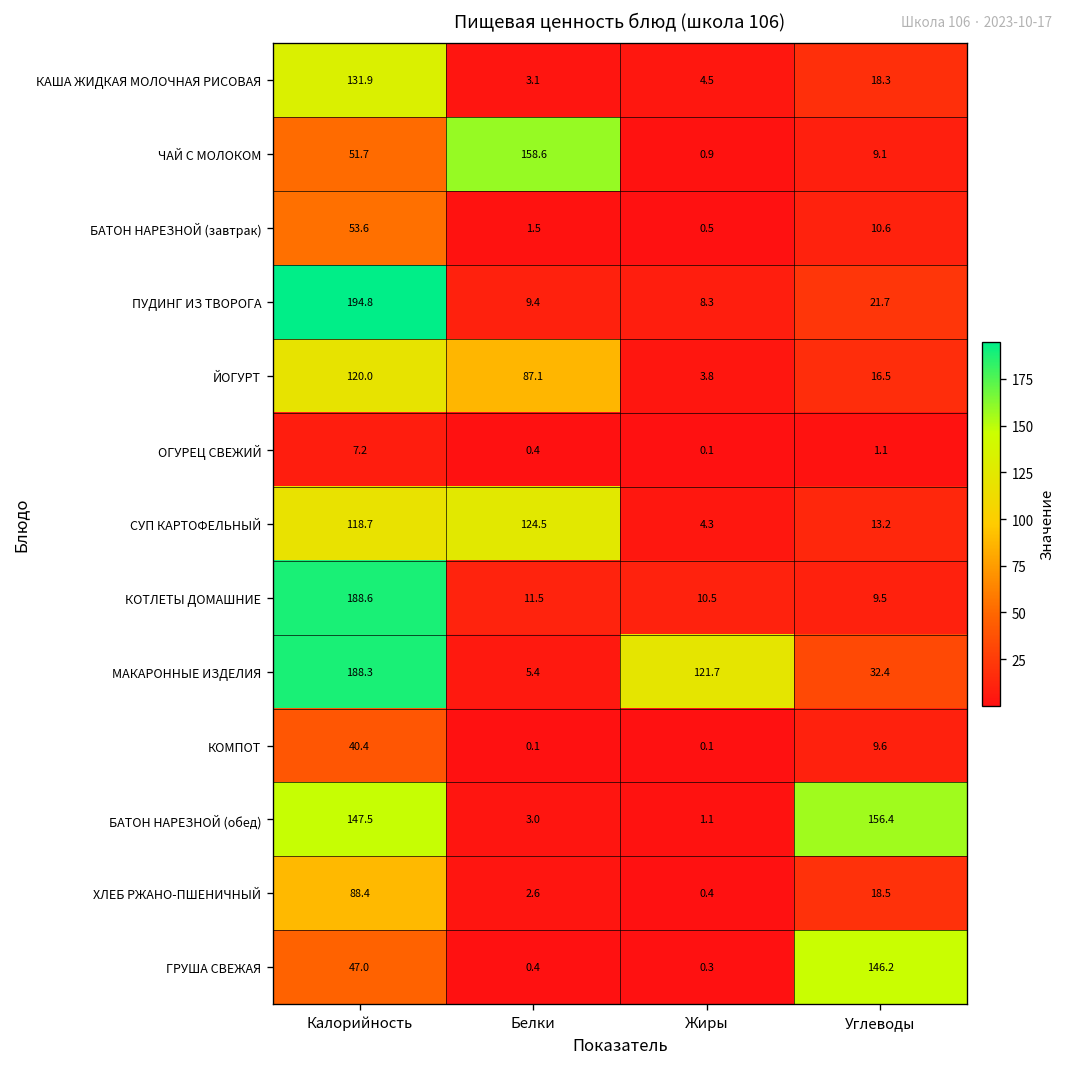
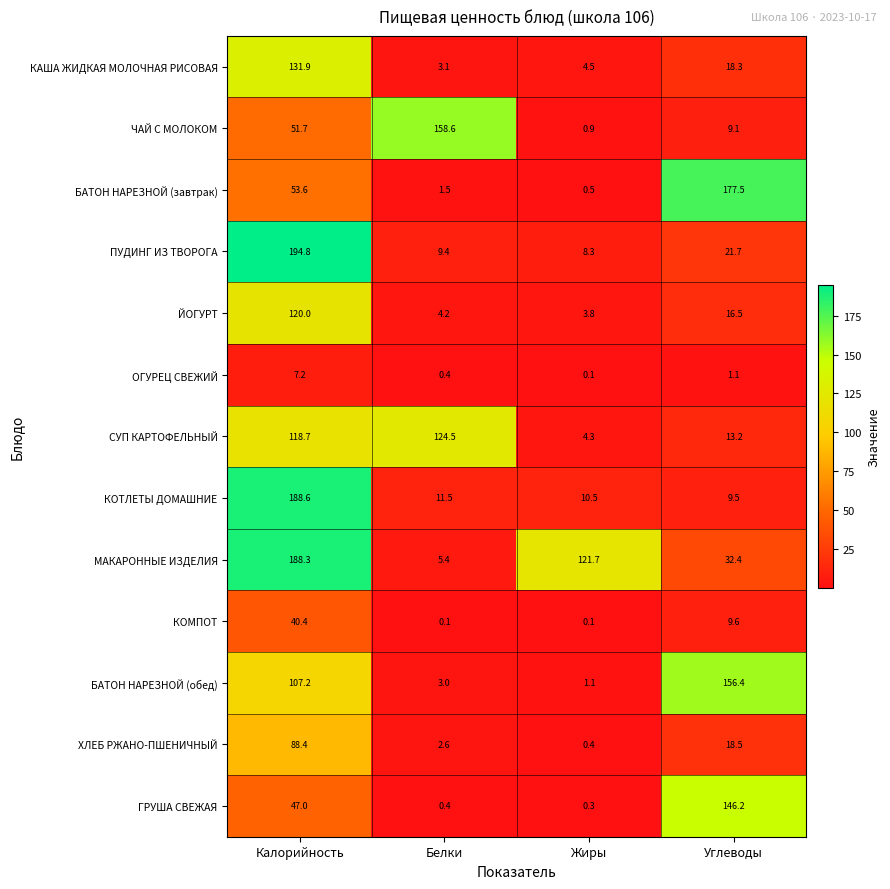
БАТОН НАРЕЗНОЙ (завтрак), Углеводы: 10.6 -> 177.5
ЙОГУРТ, Белки: 87.1 -> 4.2
БАТОН НАРЕЗНОЙ (обед), Калорийность: 147.5 -> 107.2
